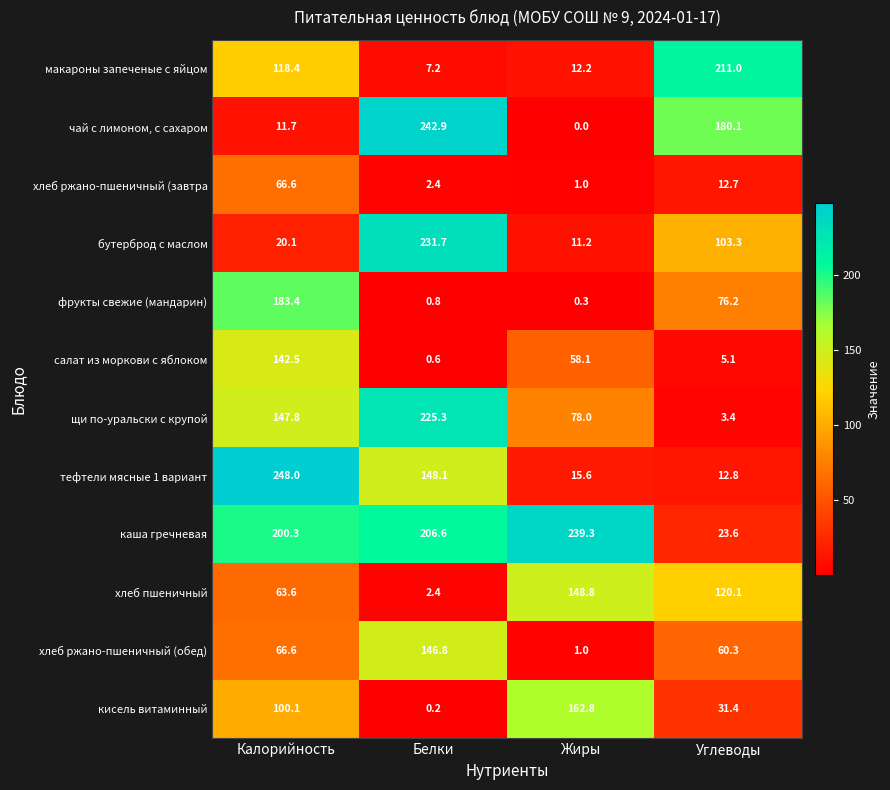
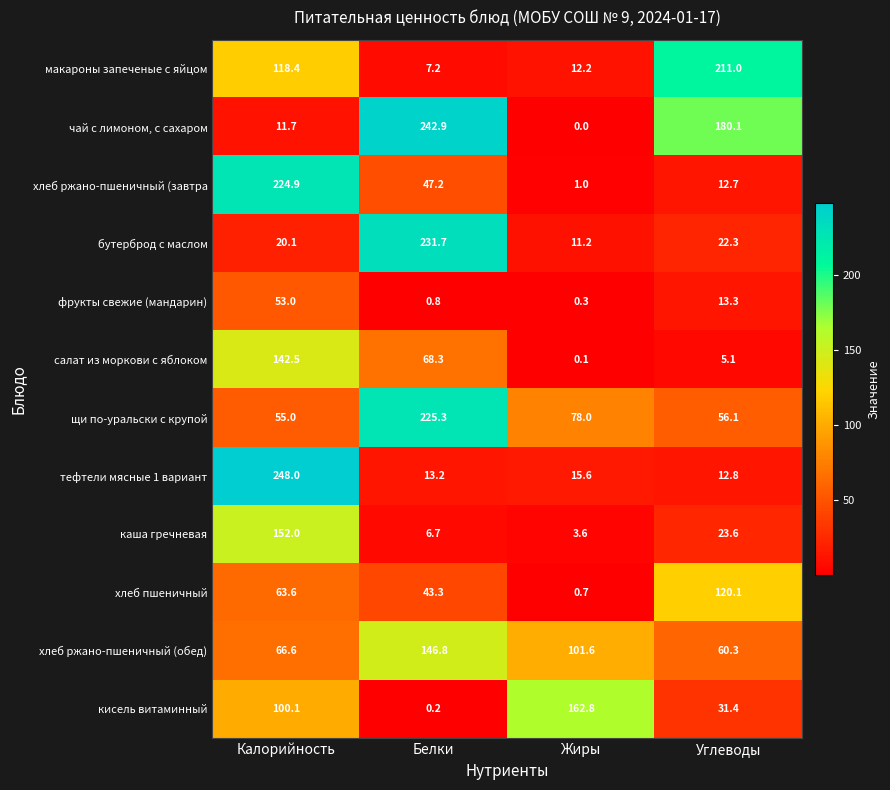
хлеб ржано-пшеничный (завтра, Калорийность: 66.6 -> 224.9
хлеб ржано-пшеничный (завтра, Белки: 2.4 -> 47.2
бутерброд с маслом, Углеводы: 103.3 -> 22.3
фрукты свежие (мандарин), Калорийность: 183.4 -> 53.0
фрукты свежие (мандарин), Углеводы: 76.2 -> 13.3
салат из моркови с яблоком, Белки: 0.6 -> 68.3
салат из моркови с яблоком, Жиры: 58.1 -> 0.1
щи по-уральски с крупой, Калорийность: 147.8 -> 55.0
щи по-уральски с крупой, Углеводы: 3.4 -> 56.1
тефтели мясные 1 вариант, Белки: 148.1 -> 13.2
каша гречневая, Калорийность: 200.3 -> 152.0
каша гречневая, Белки: 206.6 -> 6.7
каша гречневая, Жиры: 239.3 -> 3.6
хлеб пшеничный, Белки: 2.4 -> 43.3
хлеб пшеничный, Жиры: 148.8 -> 0.7
хлеб ржано-пшеничный (обед), Жиры: 1.0 -> 101.6
